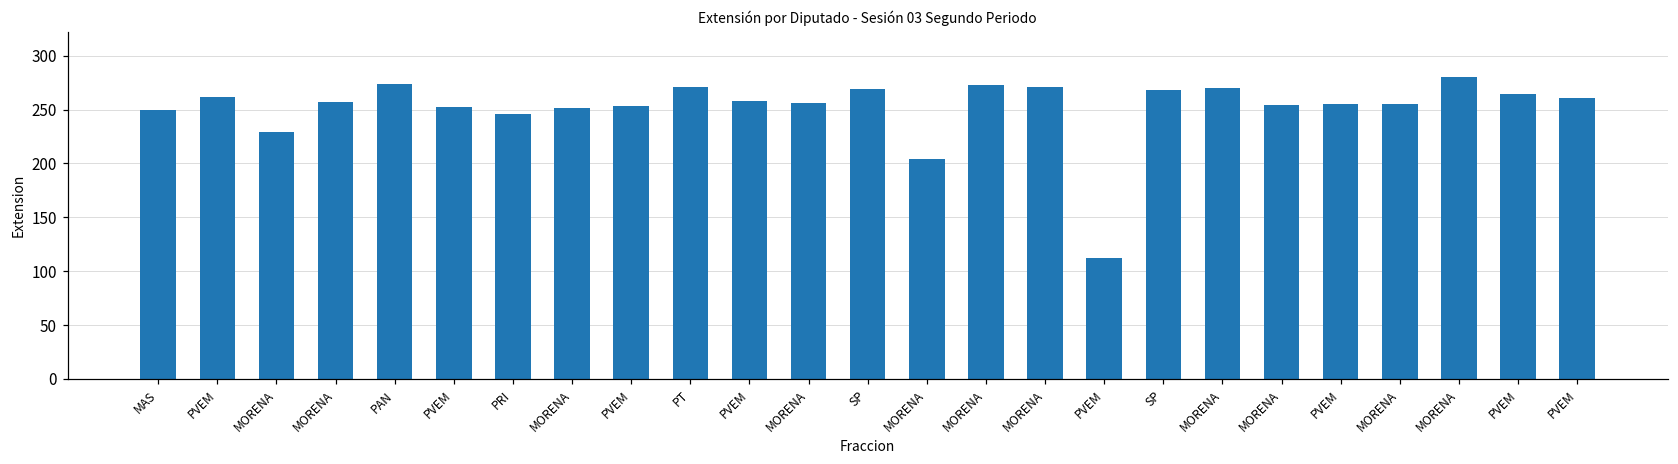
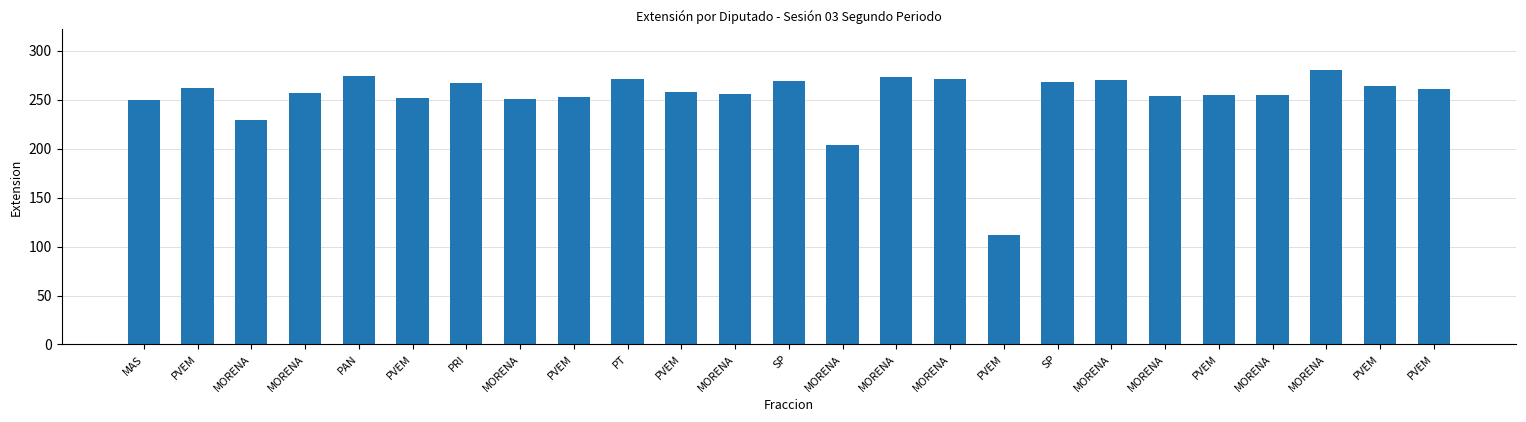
PRI: 250 -> 270
